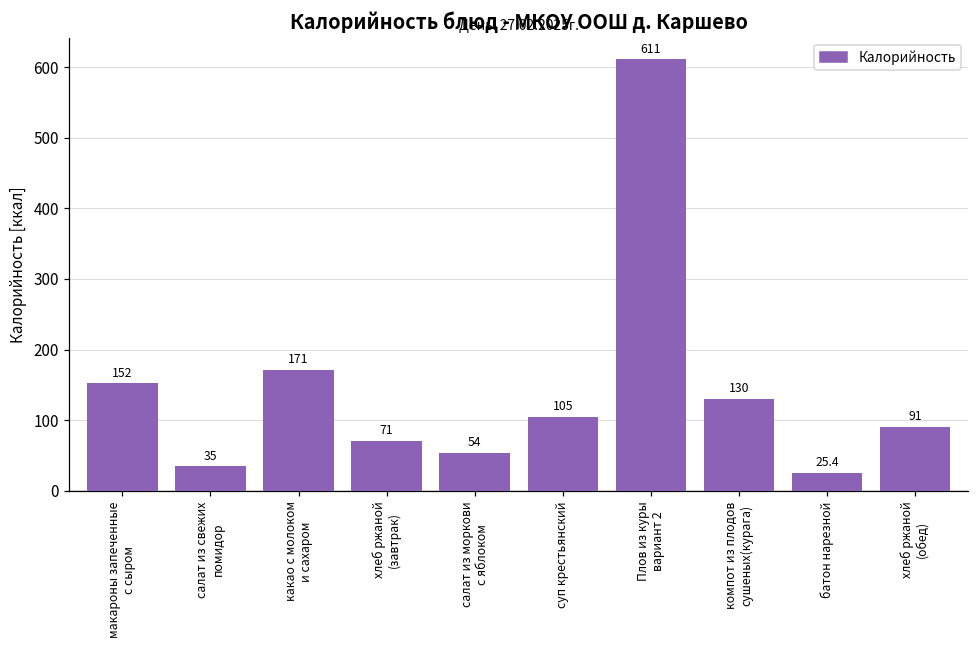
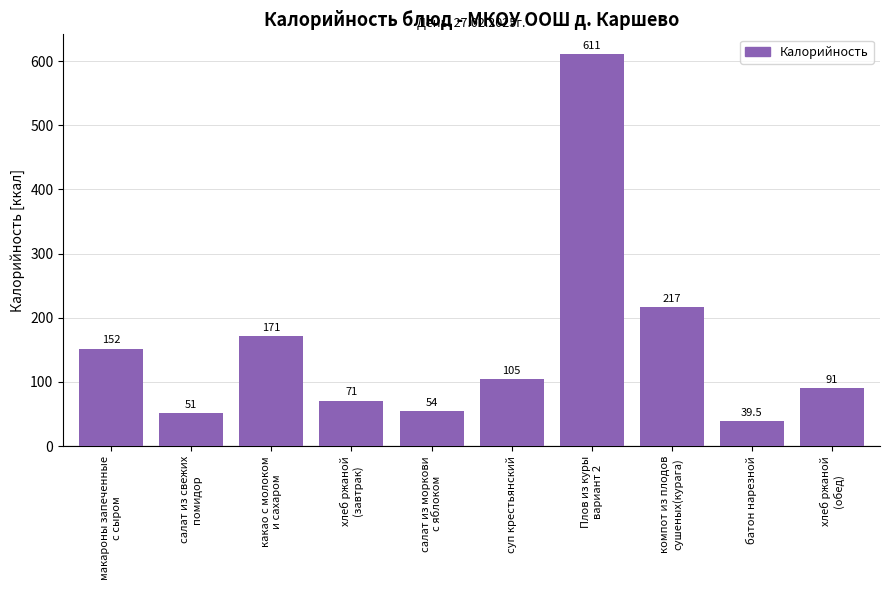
салат из свежих помидор: 35 -> 51
компот из плодов сушеных(курага): 130 -> 217
батон нарезной: 25.4 -> 39.5
